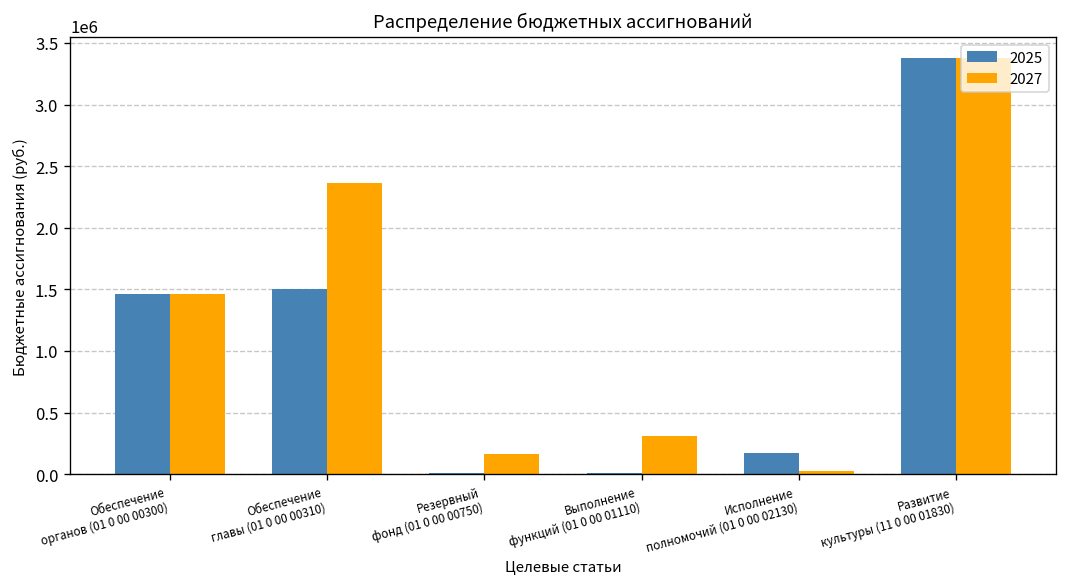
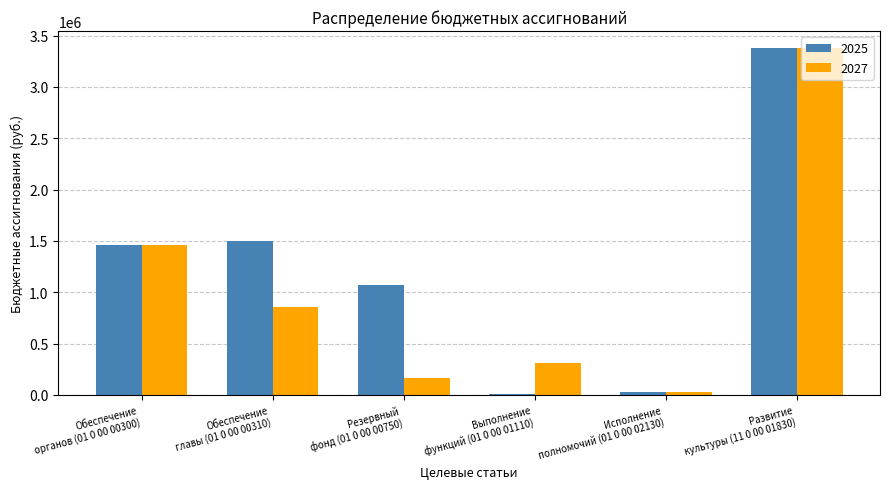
2027, Обеспечение главы (01 0 00 00310): 2370000 -> 860000
2025, Резервный фонд (01 0 00 00750): 10000 -> 1070000
2025, Исполнение полномочий (01 0 00 02130): 170000 -> 20000
